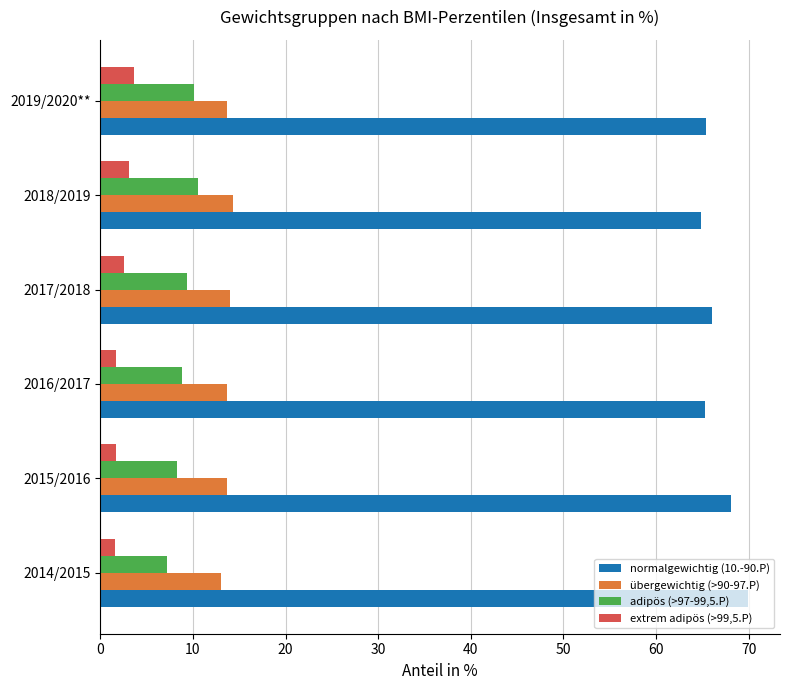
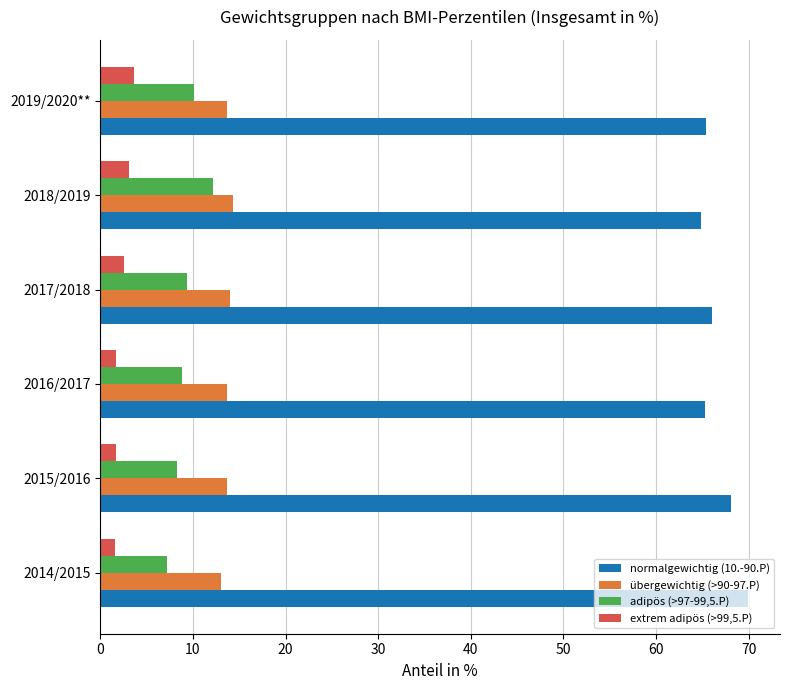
adipös (>97-99,5.P), 2018/2019: 11 -> 12
